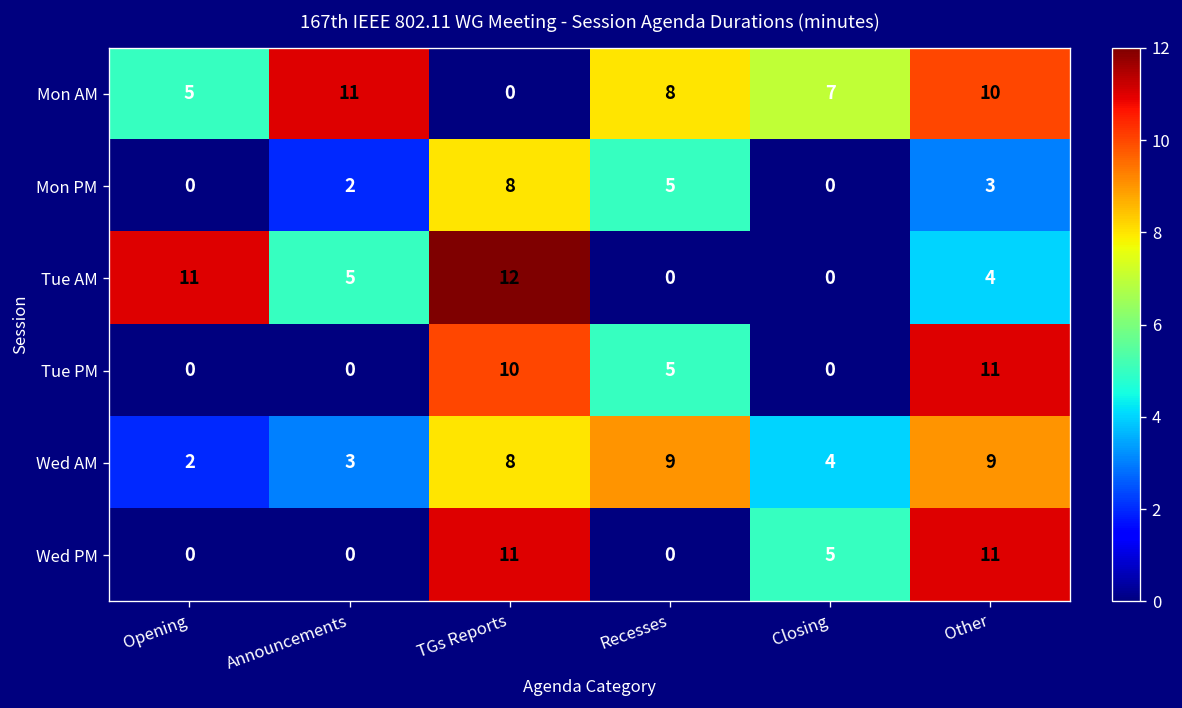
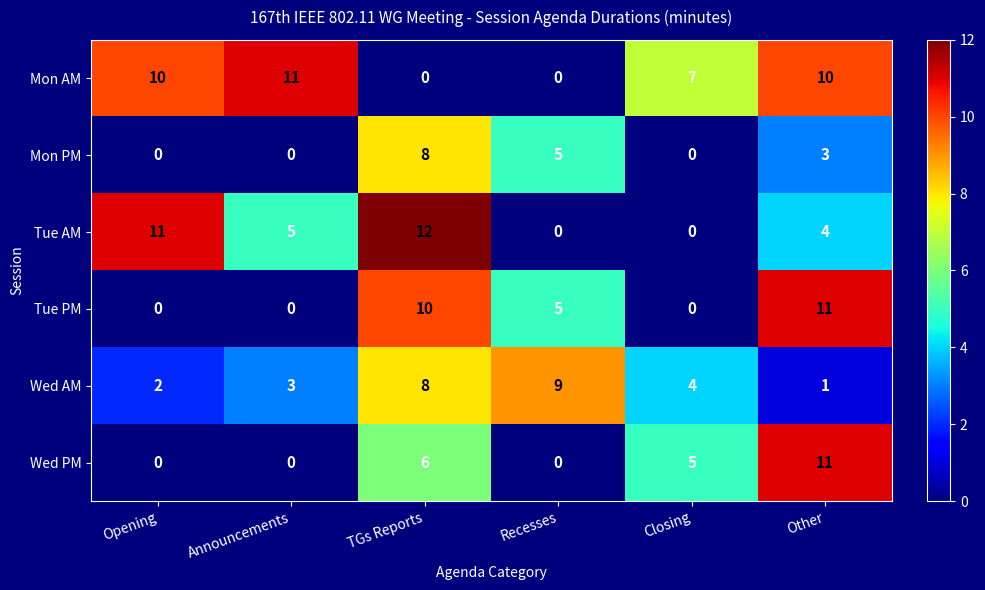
Mon AM, Opening: 5 -> 10
Mon AM, Recesses: 8 -> 0
Mon PM, Announcements: 2 -> 0
Wed AM, Other: 9 -> 1
Wed PM, TGs Reports: 11 -> 6
